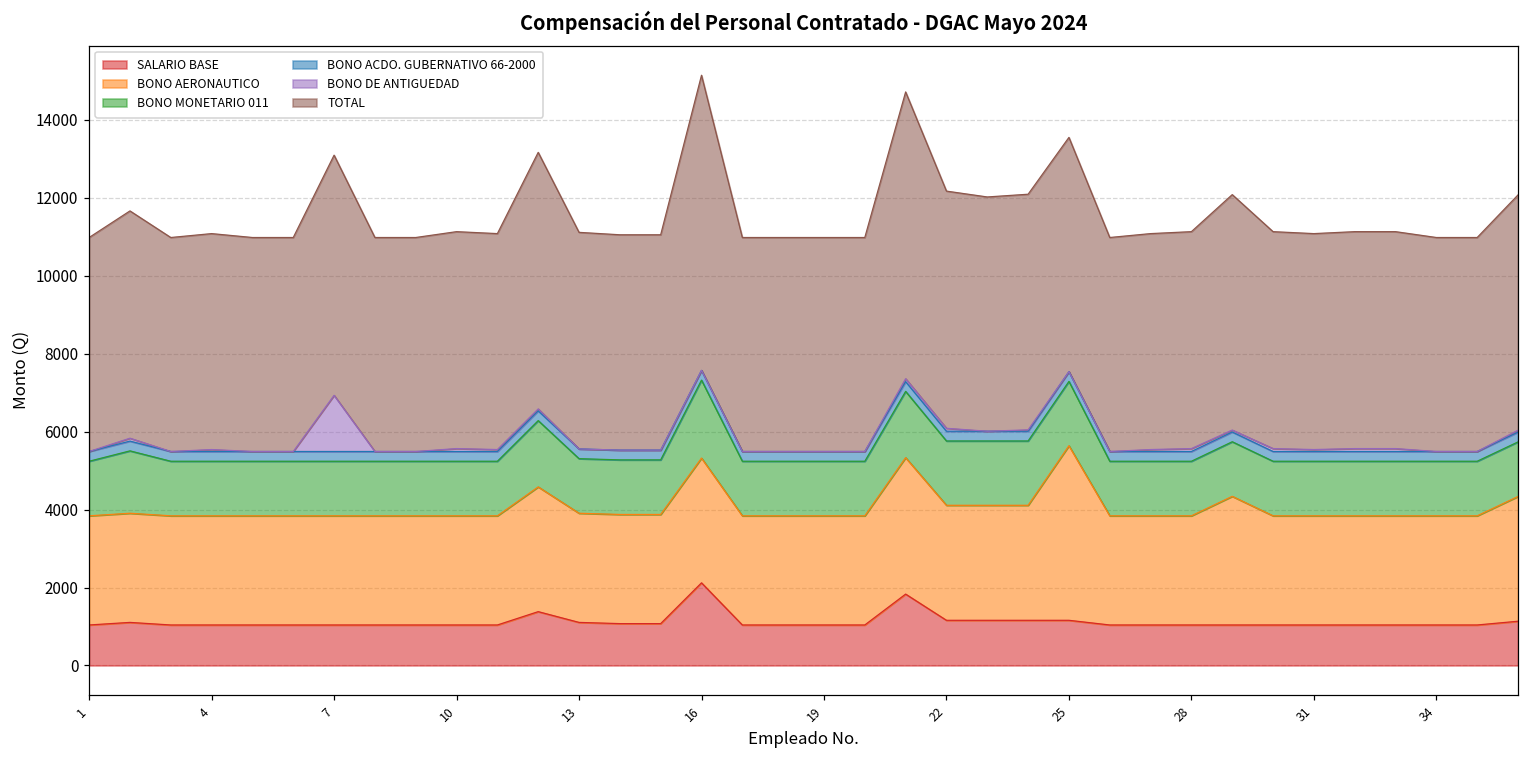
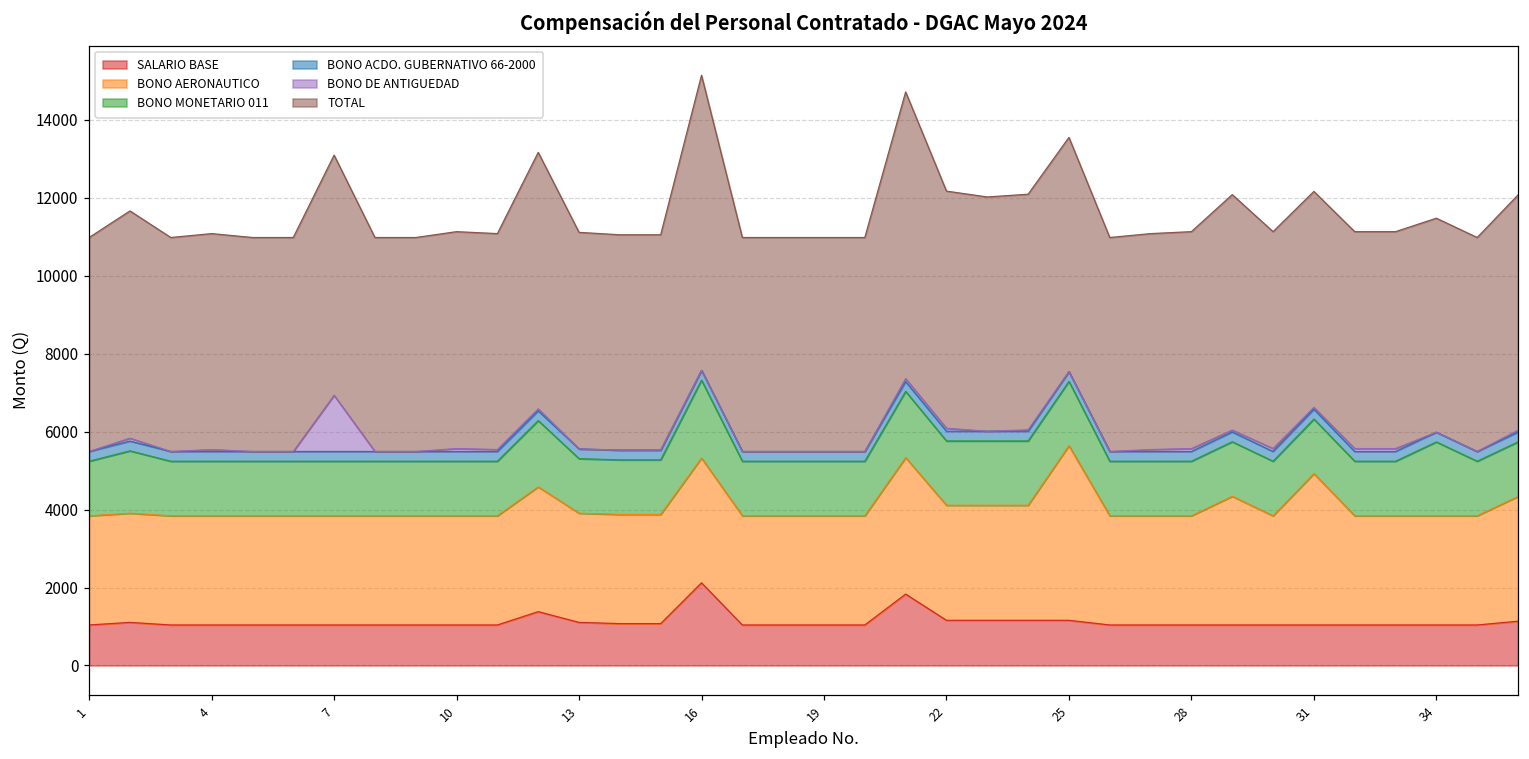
BONO AERONAUTICO, 31: 2800 -> 3900
BONO MONETARIO 011, 34: 1400 -> 1900
